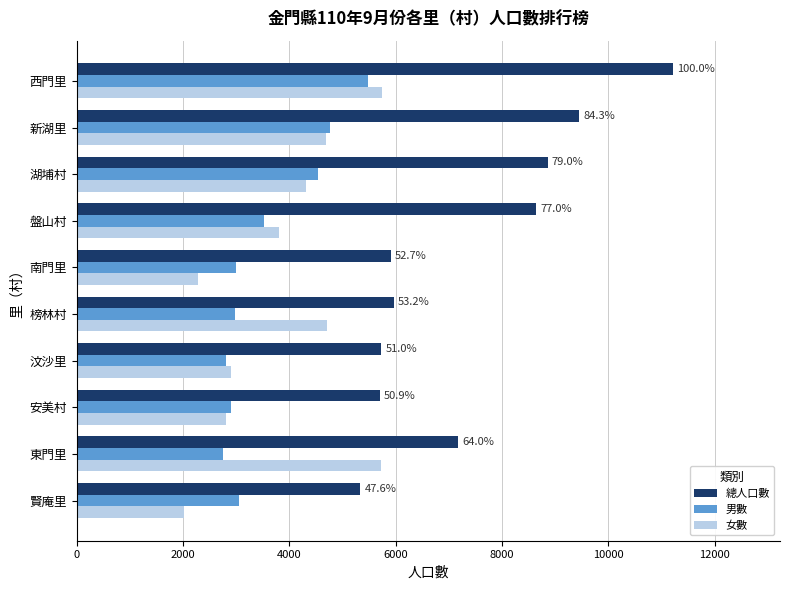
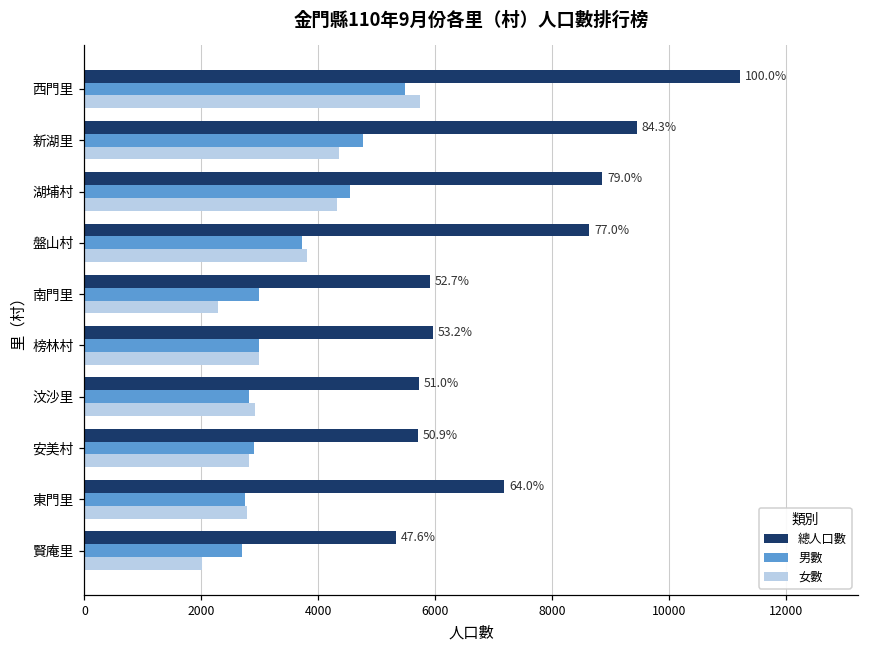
女數, 新湖里: 4700 -> 4300
男數, 盤山村: 3500 -> 3700
女數, 榜林村: 4700 -> 3000
女數, 東門里: 5700 -> 2800
男數, 賢庵里: 3000 -> 2700
